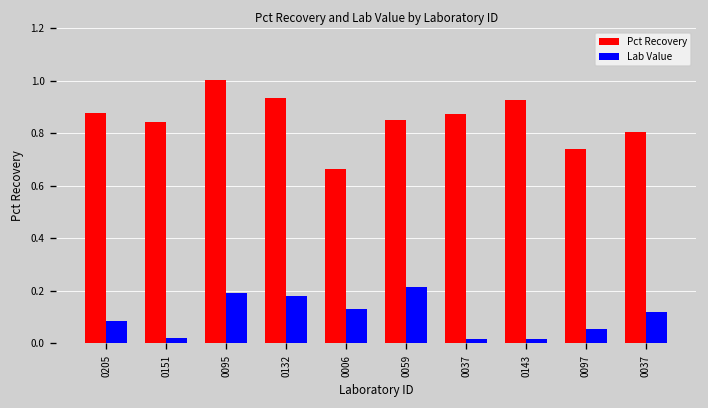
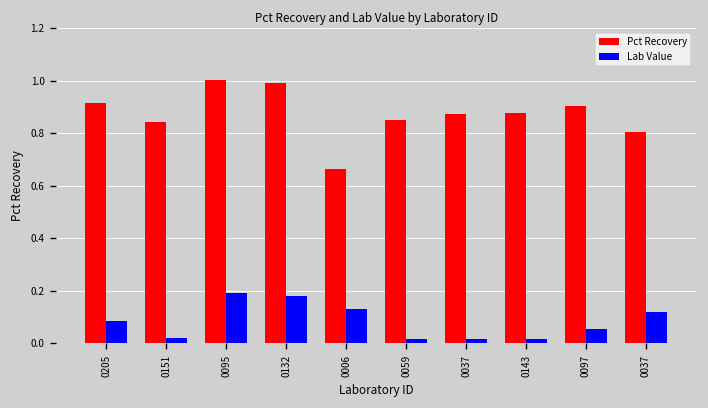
Pct Recovery, 0205: 0.88 -> 0.92
Pct Recovery, 0132: 0.94 -> 0.99
Lab Value, 0059: 0.21 -> 0.02
Pct Recovery, 0143: 0.93 -> 0.88
Pct Recovery, 0097: 0.74 -> 0.91
